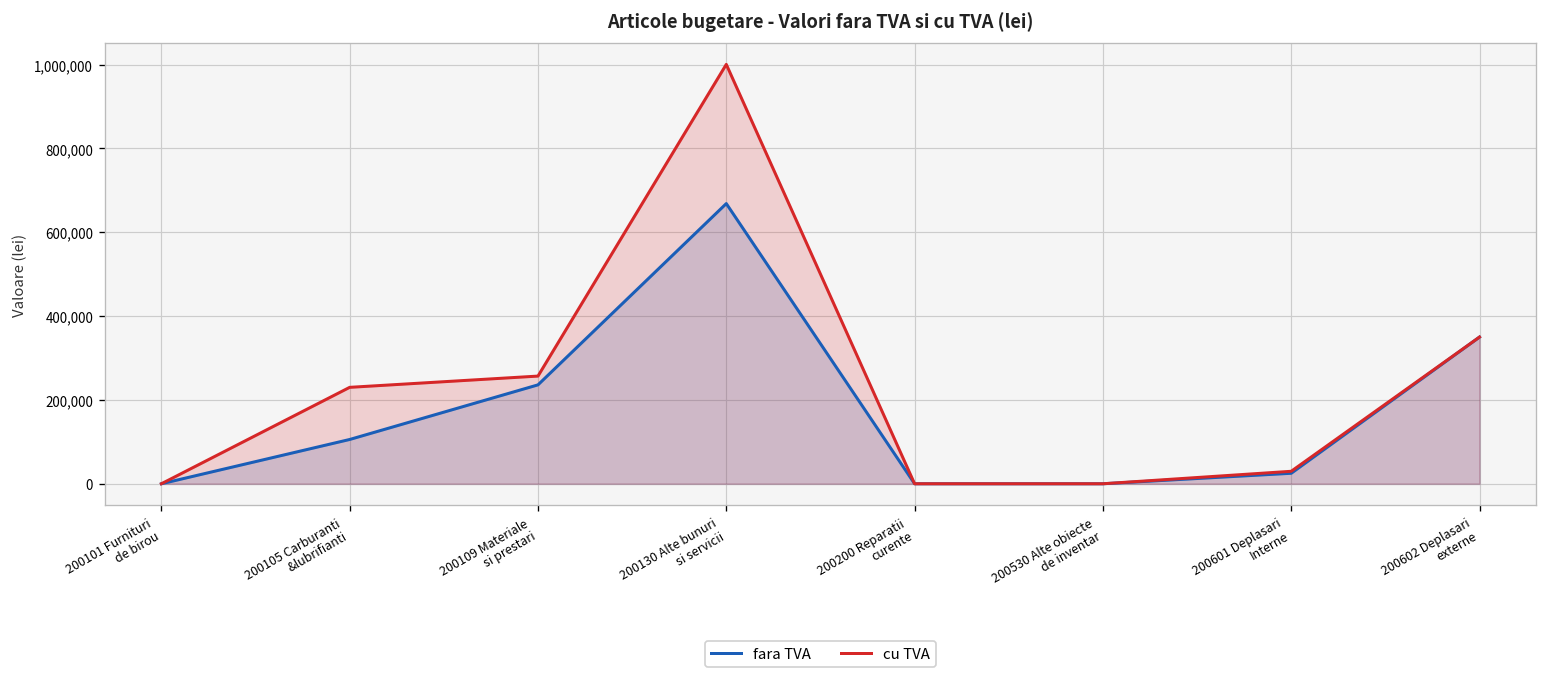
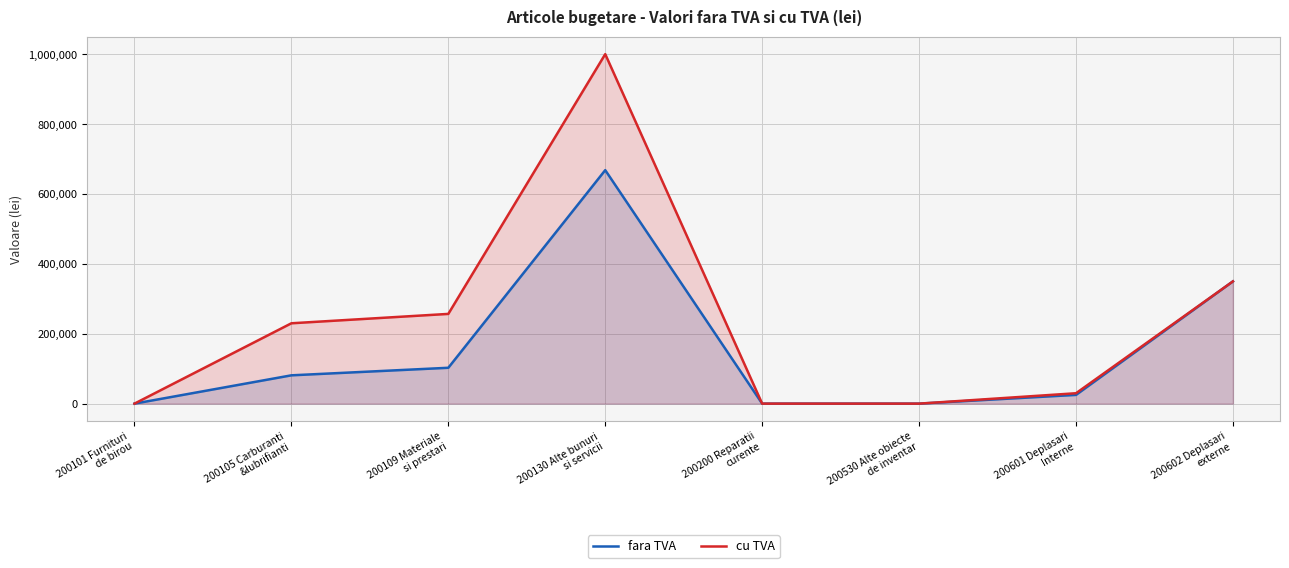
fara TVA, 200105 Carburanti &lubrifianti: 110,000 -> 80,000
fara TVA, 200109 Materiale si prestari: 240,000 -> 100,000
